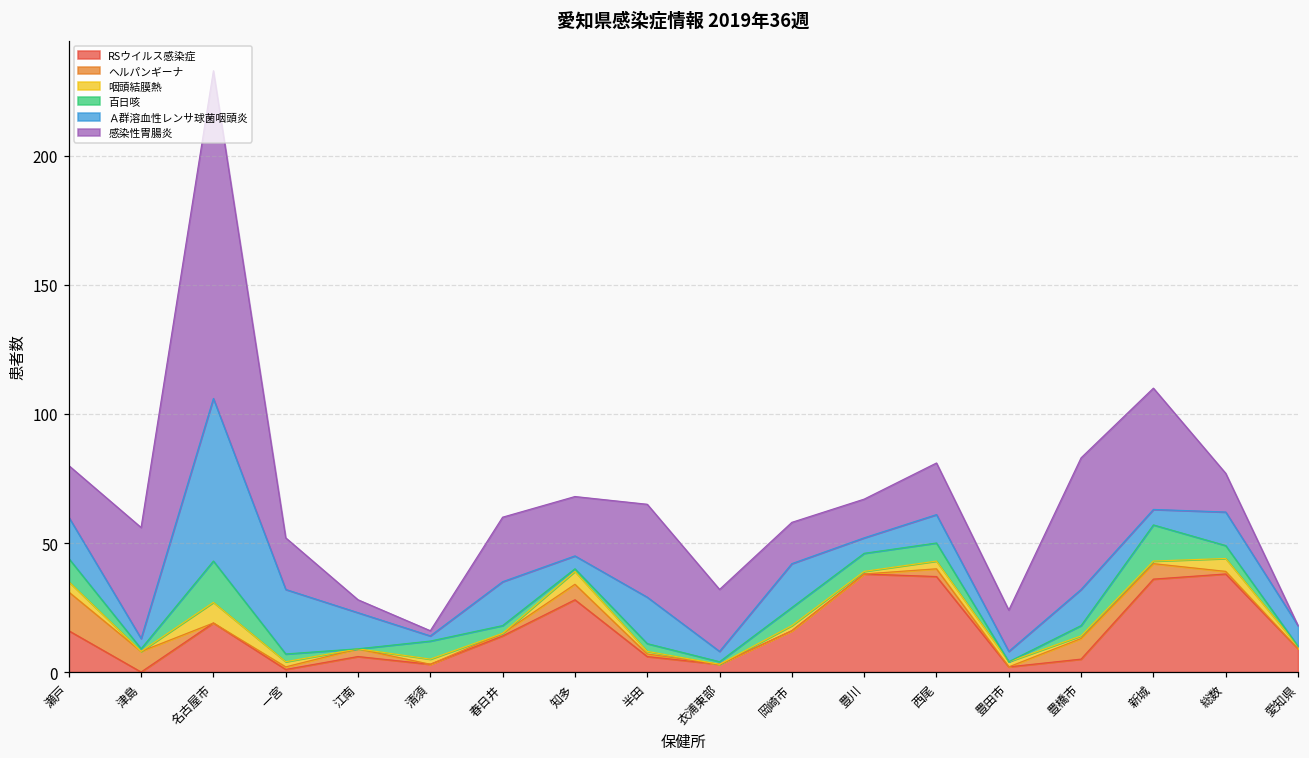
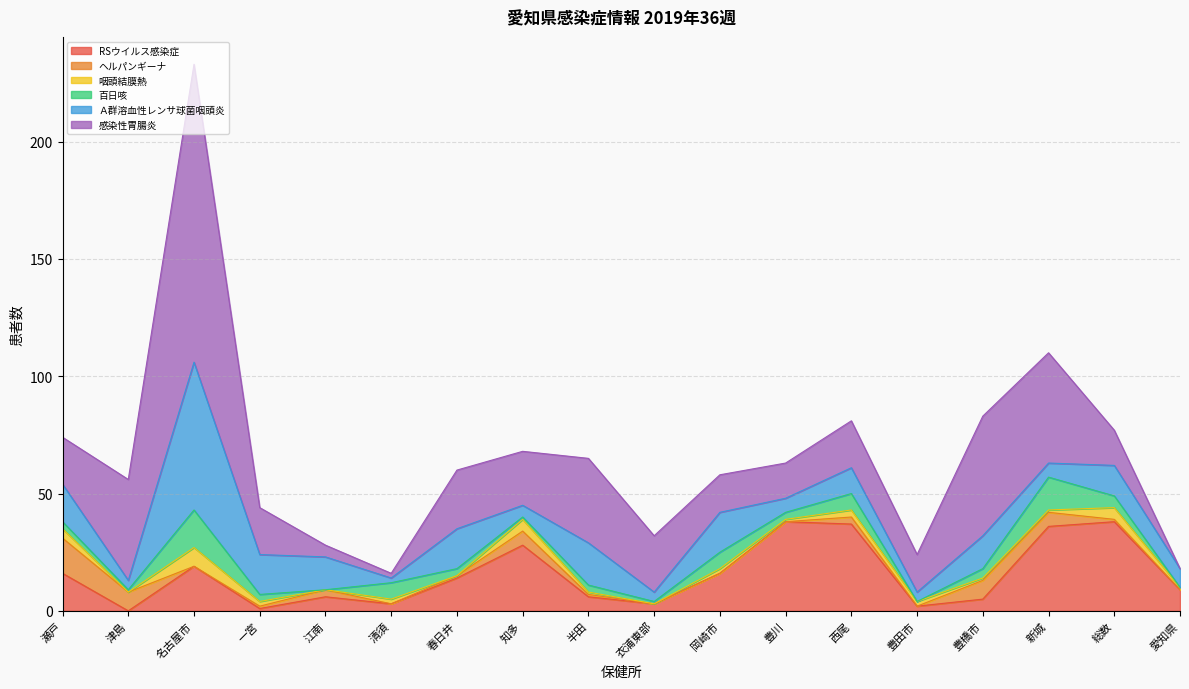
百日咳, 瀬戸: 9 -> 3
Ａ群溶血性レンサ球菌咽頭炎, 一宮: 25 -> 17
百日咳, 豊川: 7 -> 3
